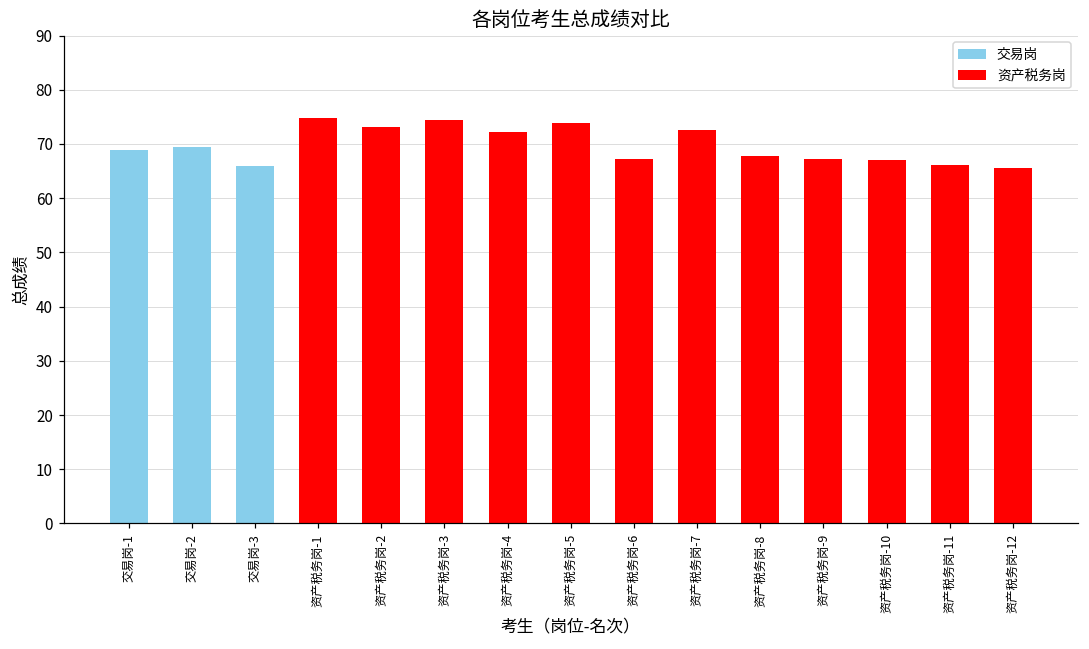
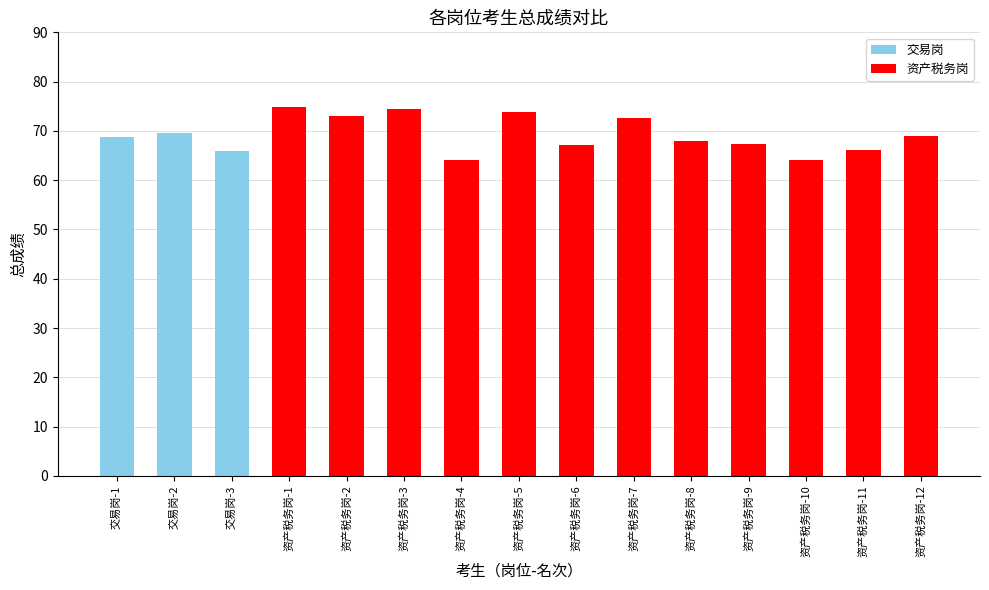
资产税务岗-4: 72 -> 64
资产税务岗-10: 67 -> 64
资产税务岗-12: 66 -> 69
